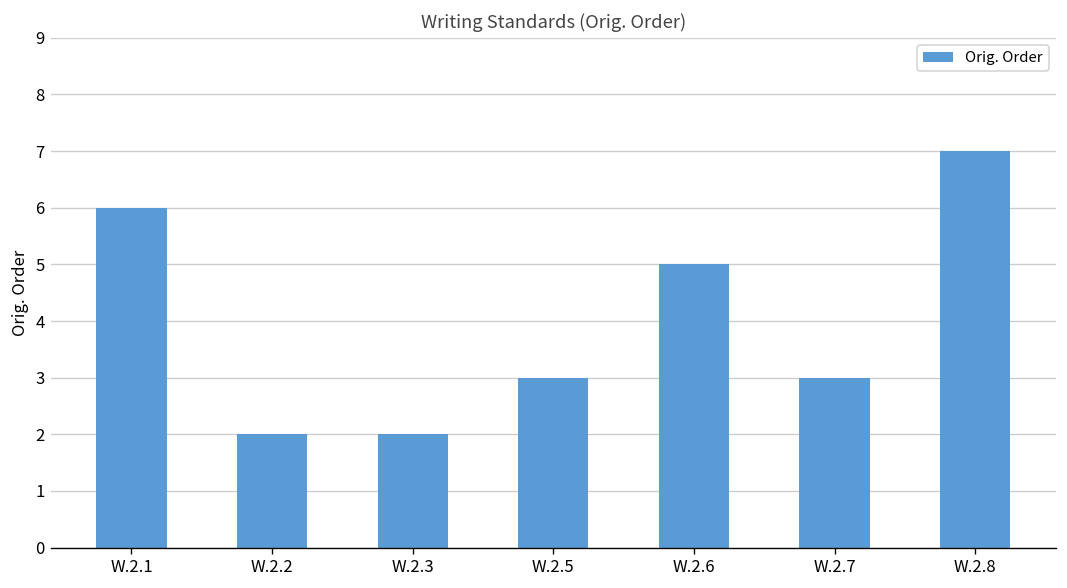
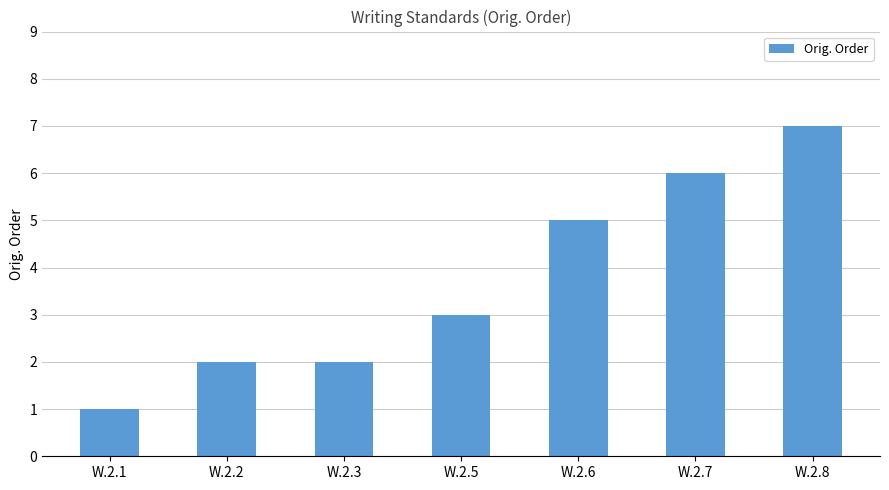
W.2.1: 6 -> 1
W.2.7: 3 -> 6
